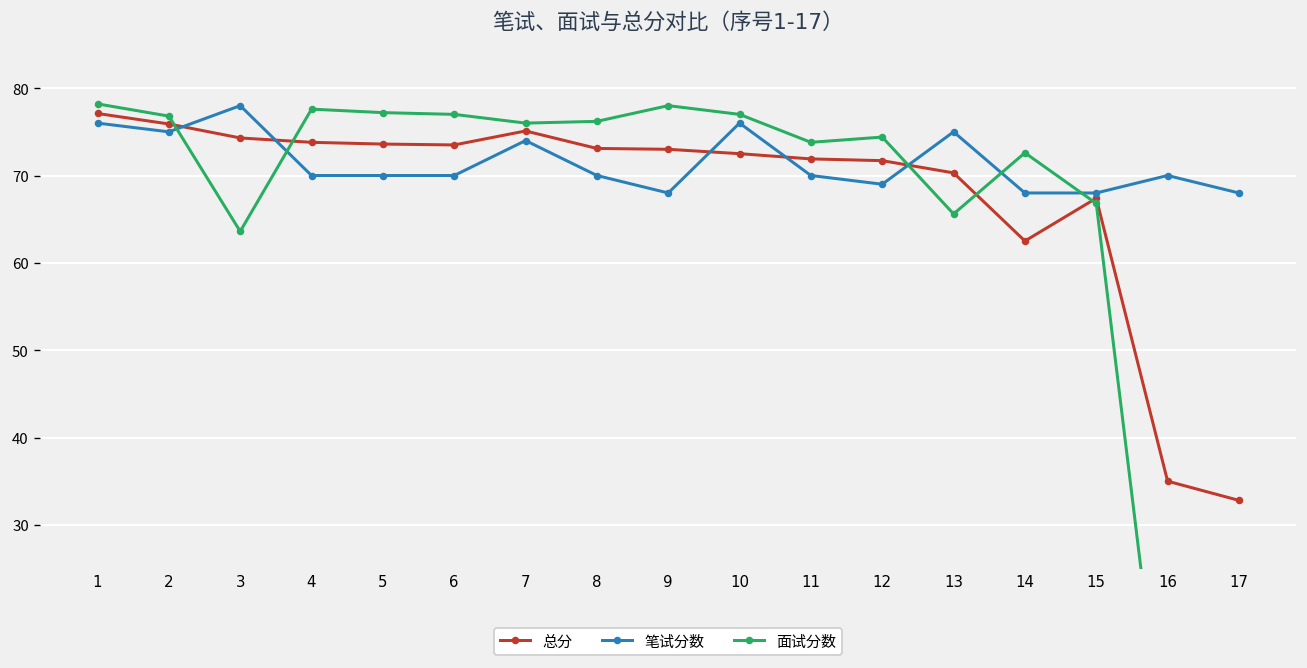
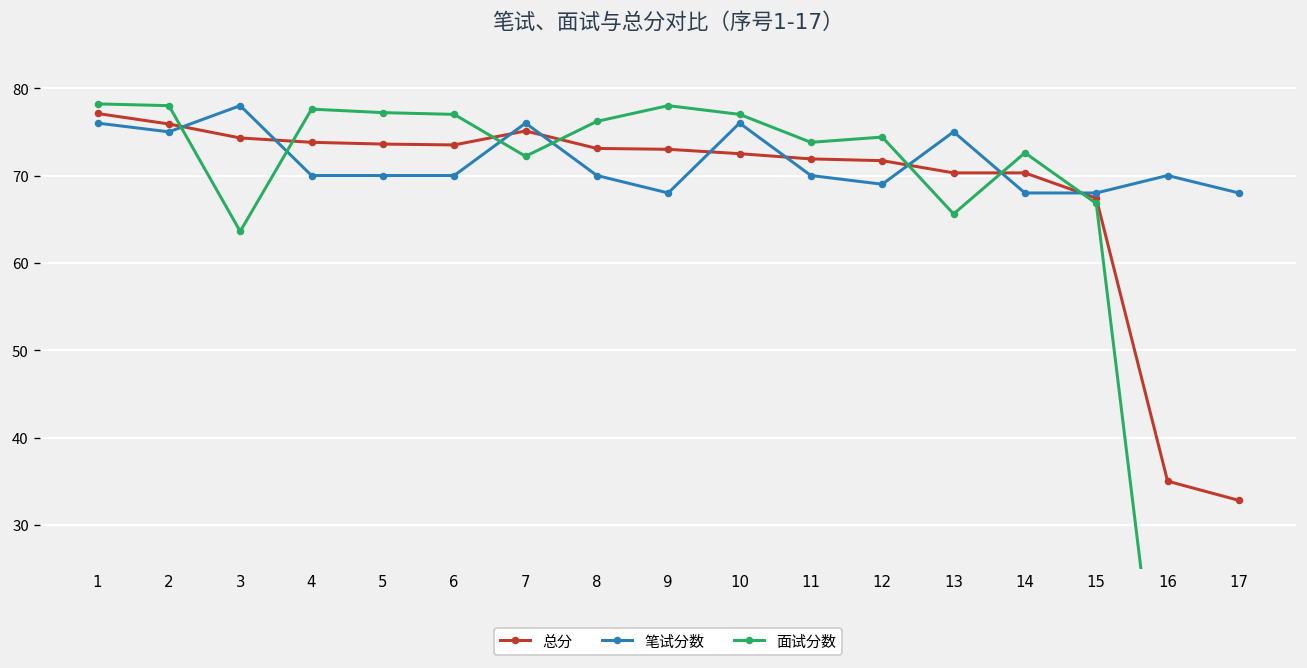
面试分数, 2: 77 -> 78
笔试分数, 7: 74 -> 76
面试分数, 7: 76 -> 72
总分, 14: 63 -> 70
